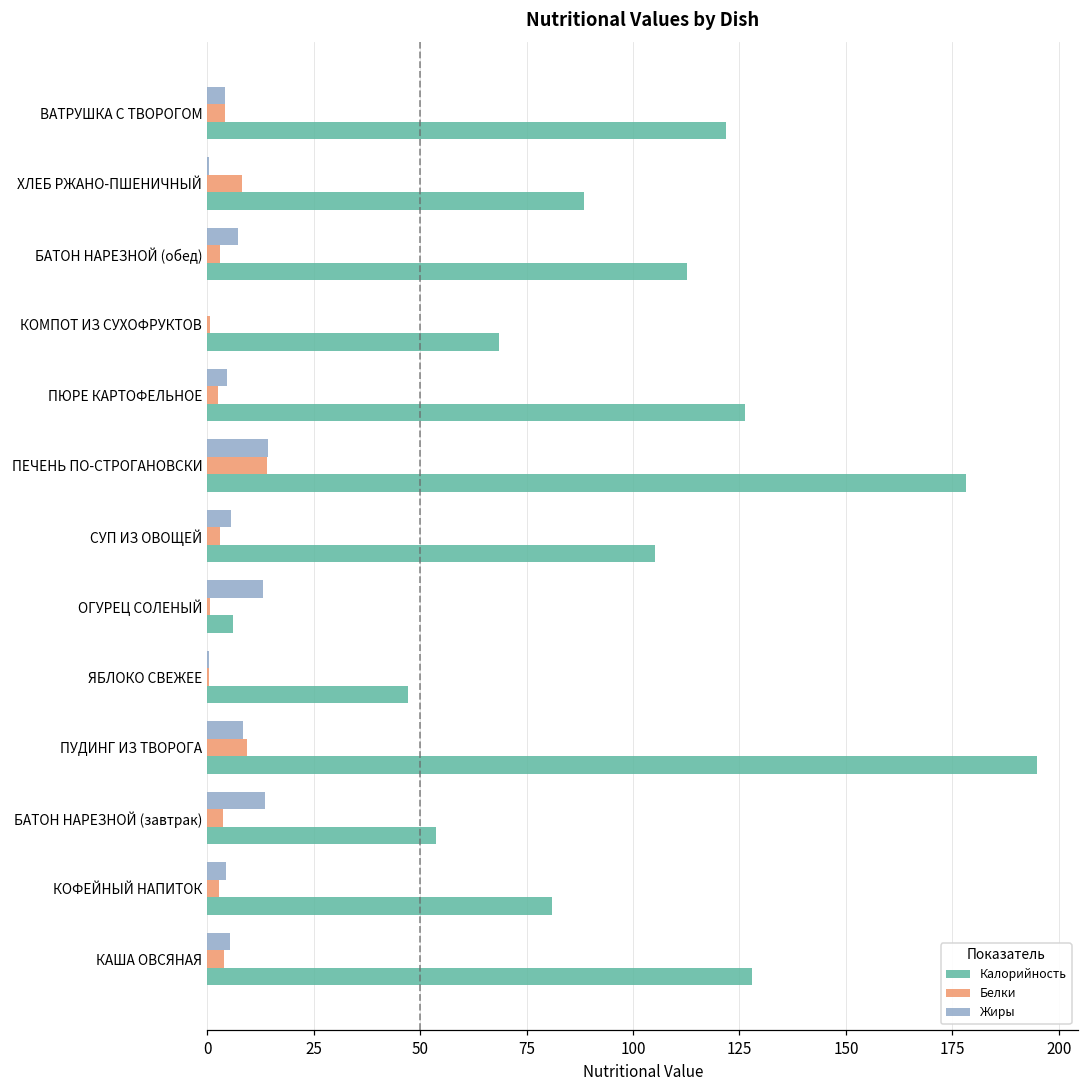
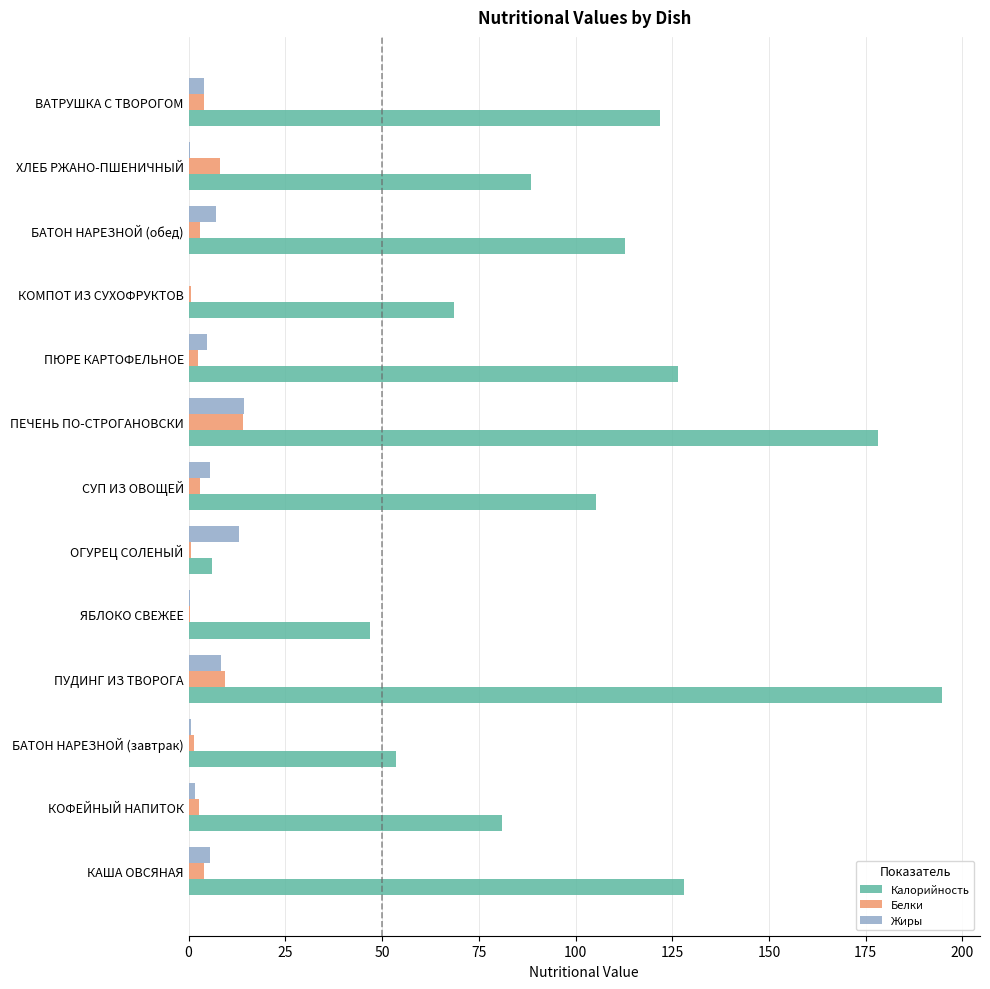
Жиры, БАТОН НАРЕЗНОЙ (завтрак): 14 -> 1
Белки, БАТОН НАРЕЗНОЙ (завтрак): 4 -> 2
Жиры, КОФЕЙНЫЙ НАПИТОК: 4 -> 2
